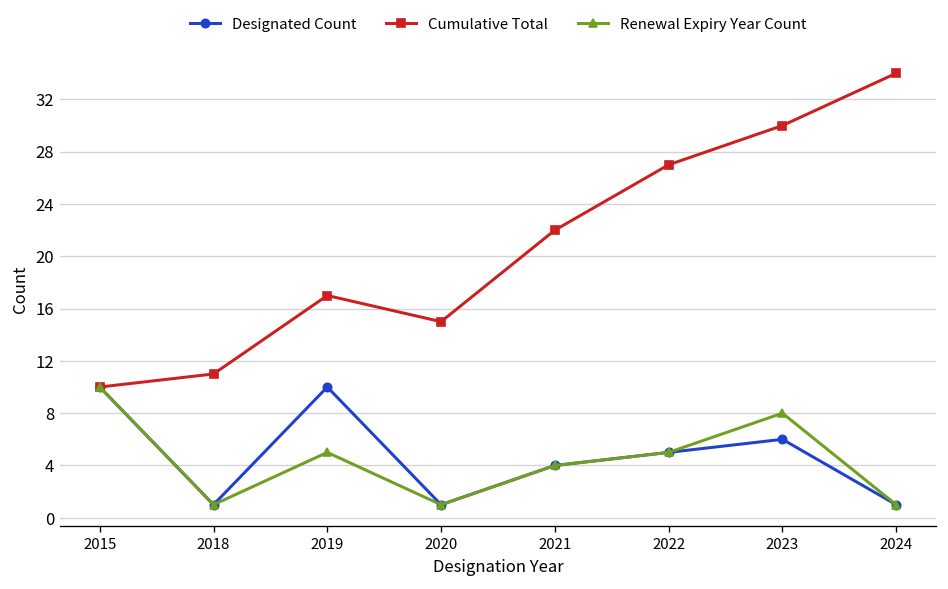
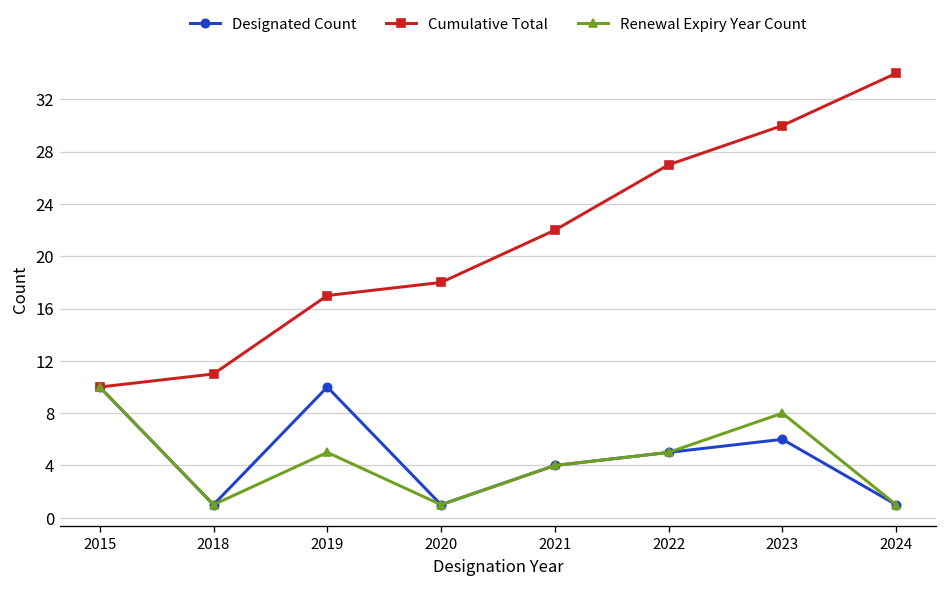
Cumulative Total, 2020: 15 -> 18
